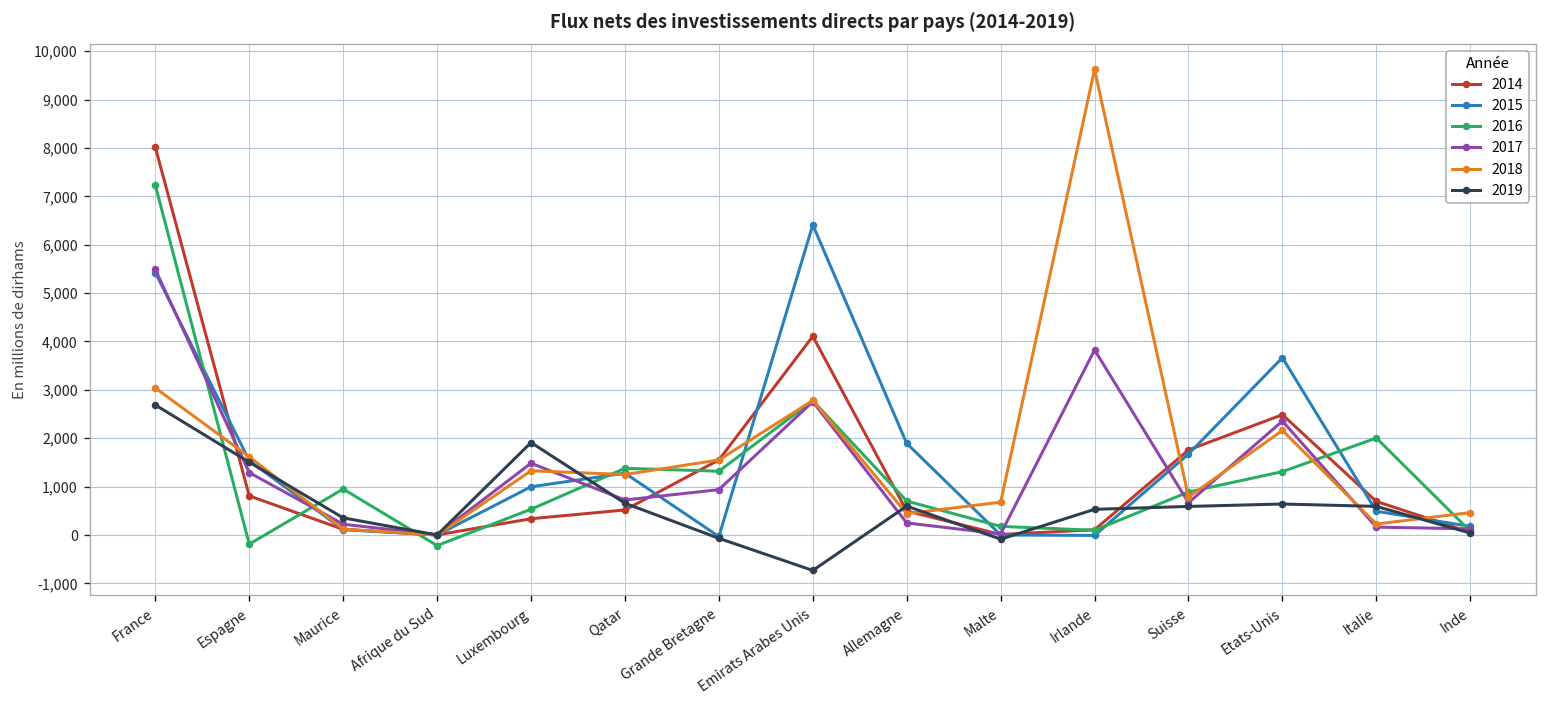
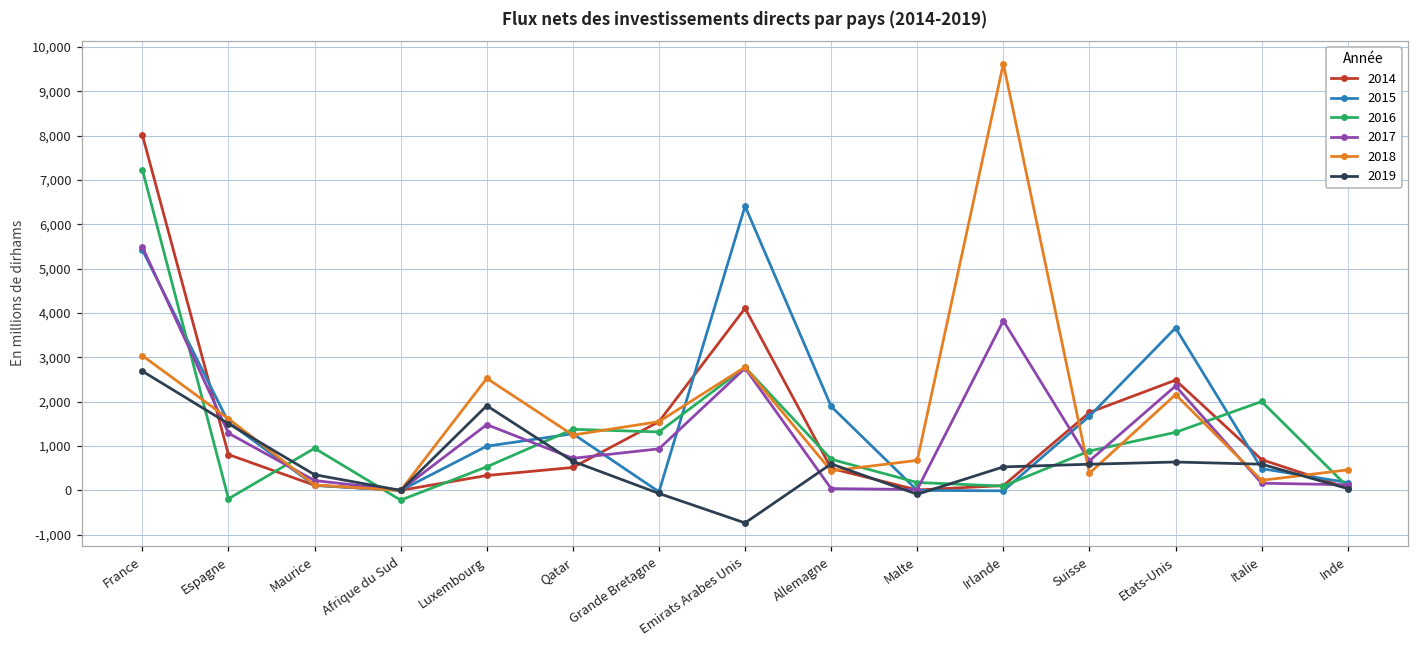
2018, Luxembourg: 1,300 -> 2,500
2017, Allemagne: 300 -> 0
2018, Suisse: 800 -> 400
